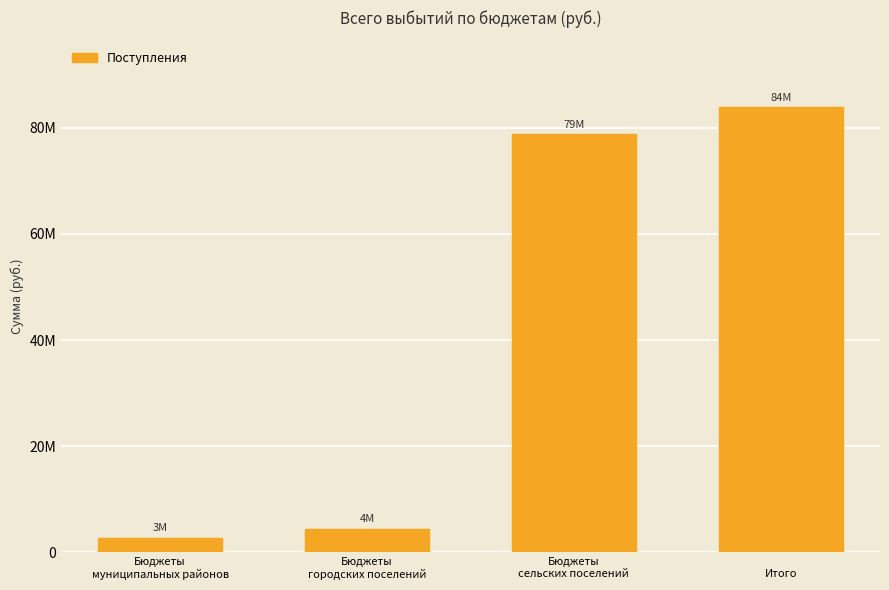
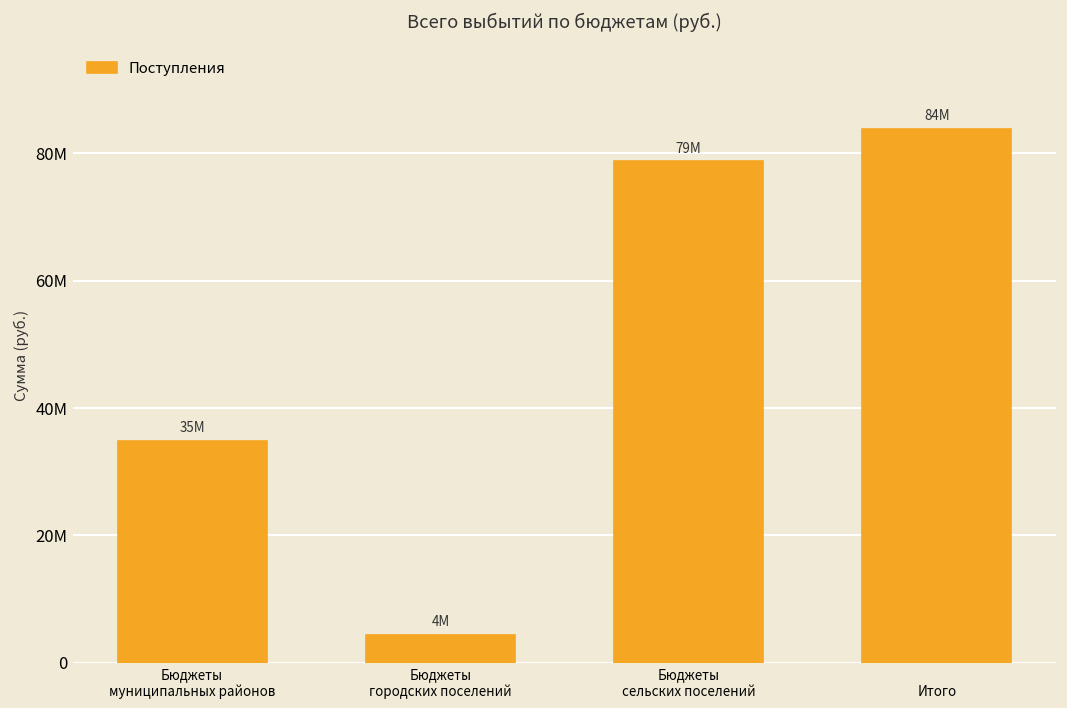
Бюджеты муниципальных районов: 3M -> 35M
